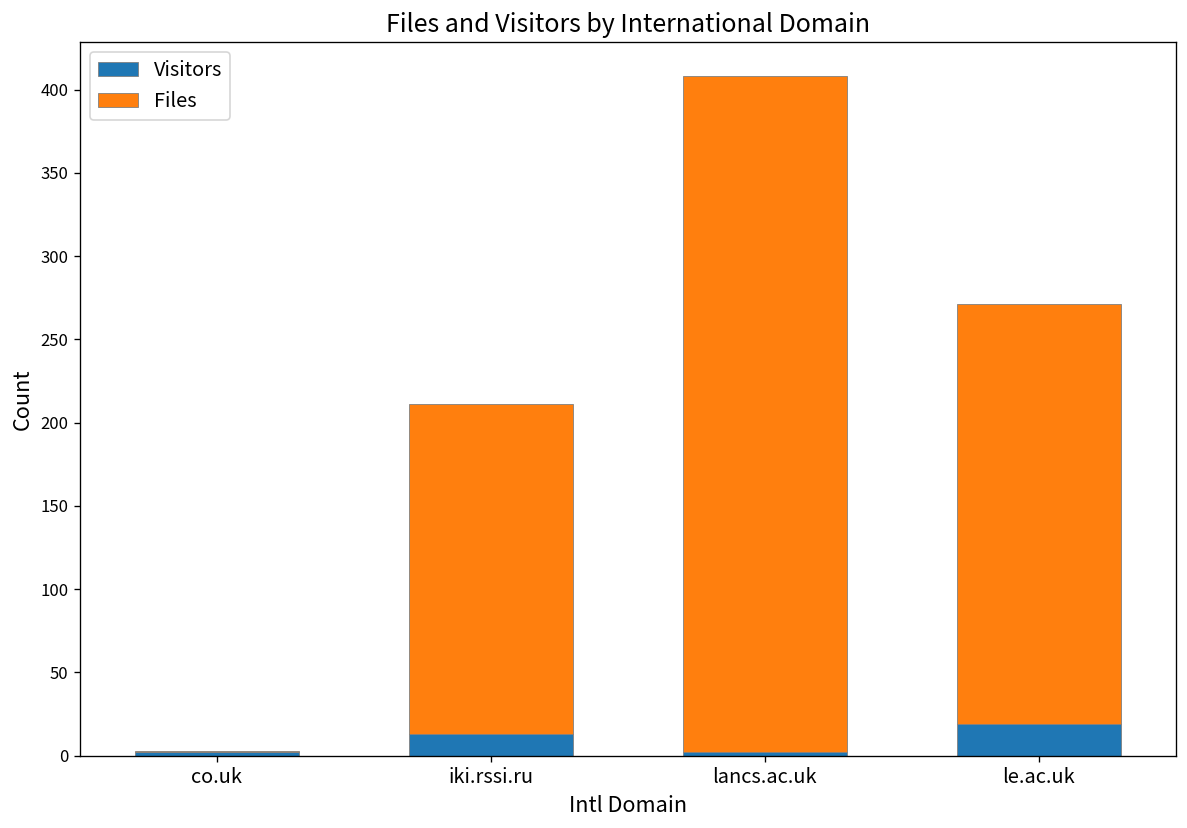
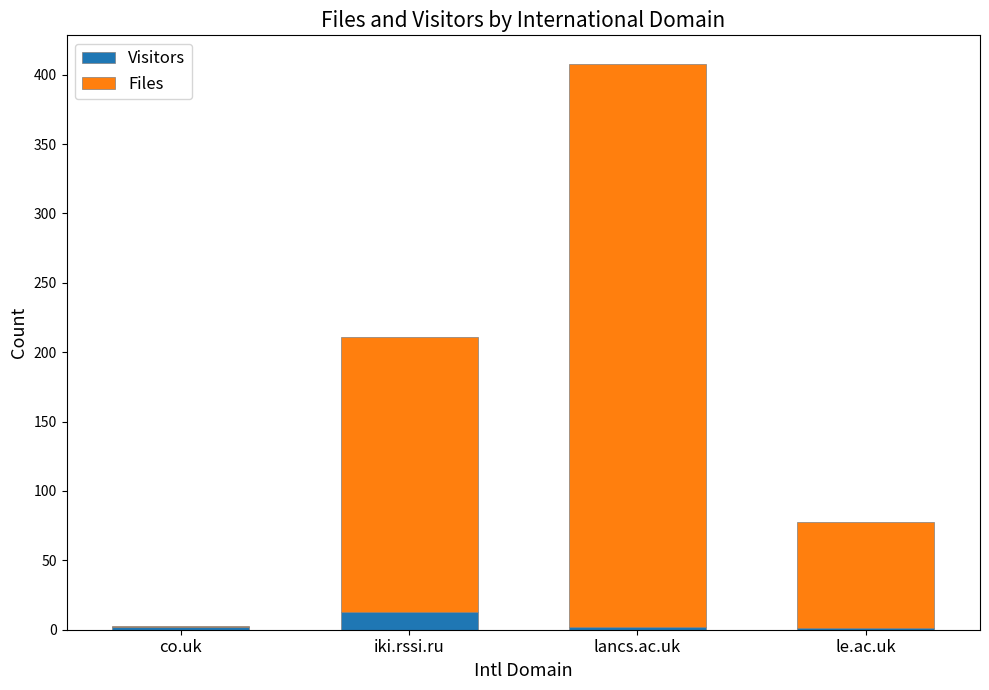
Visitors, le.ac.uk: 19 -> 1
Files, le.ac.uk: 252 -> 77
